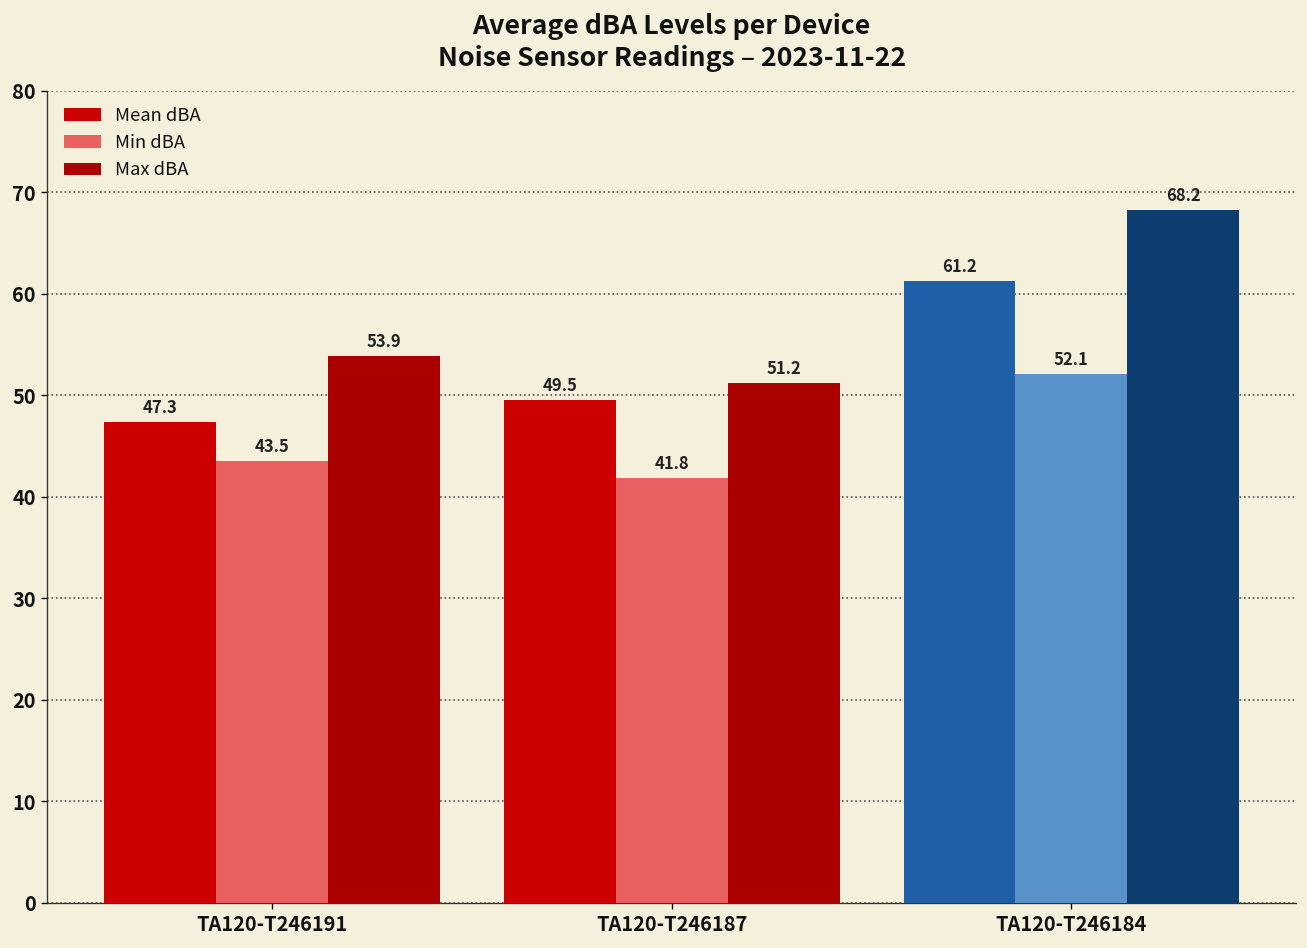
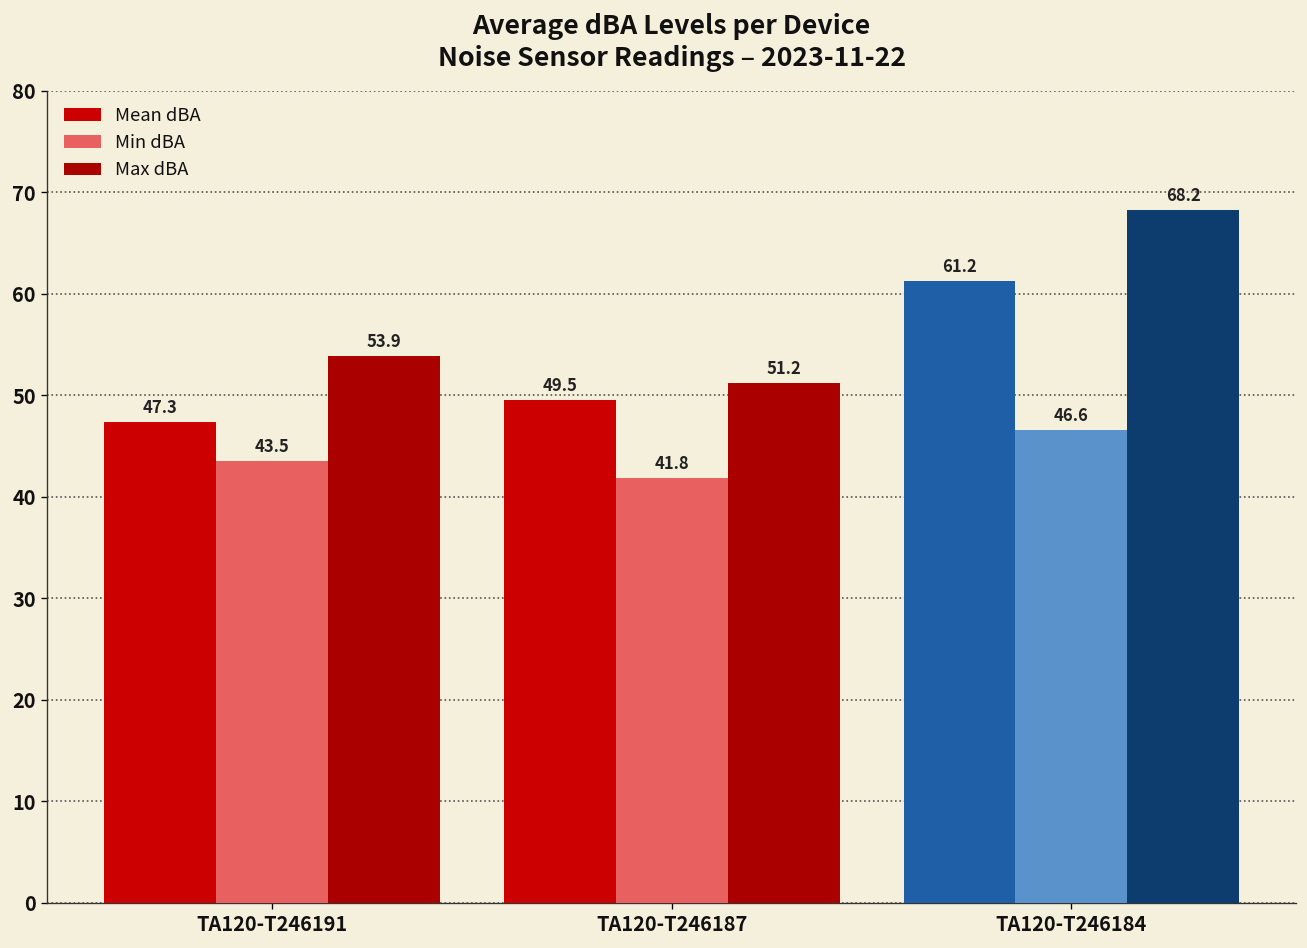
Min dBA, TA120-T246184: 52.1 -> 46.6
